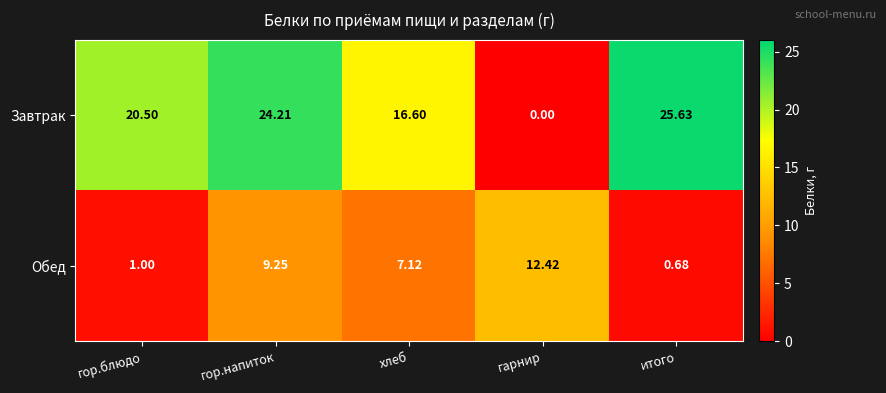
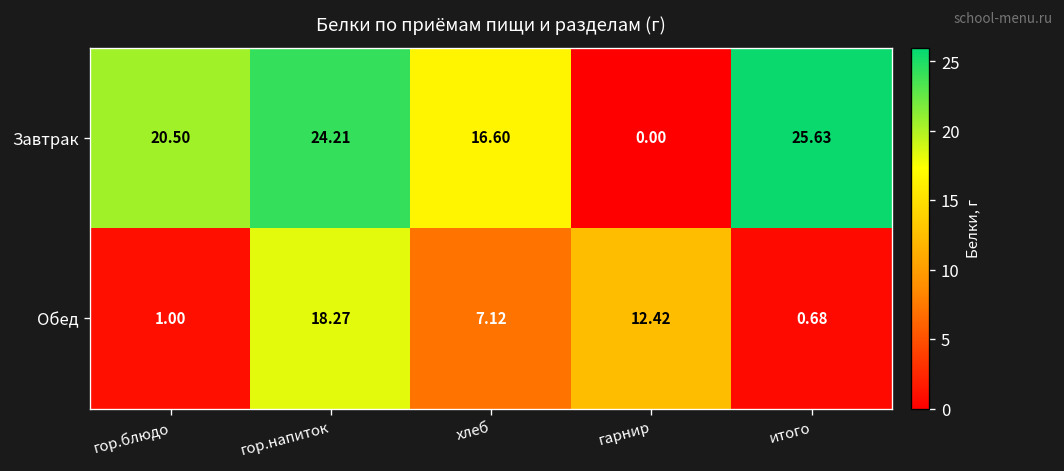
Обед, гор.напиток: 9.25 -> 18.27
